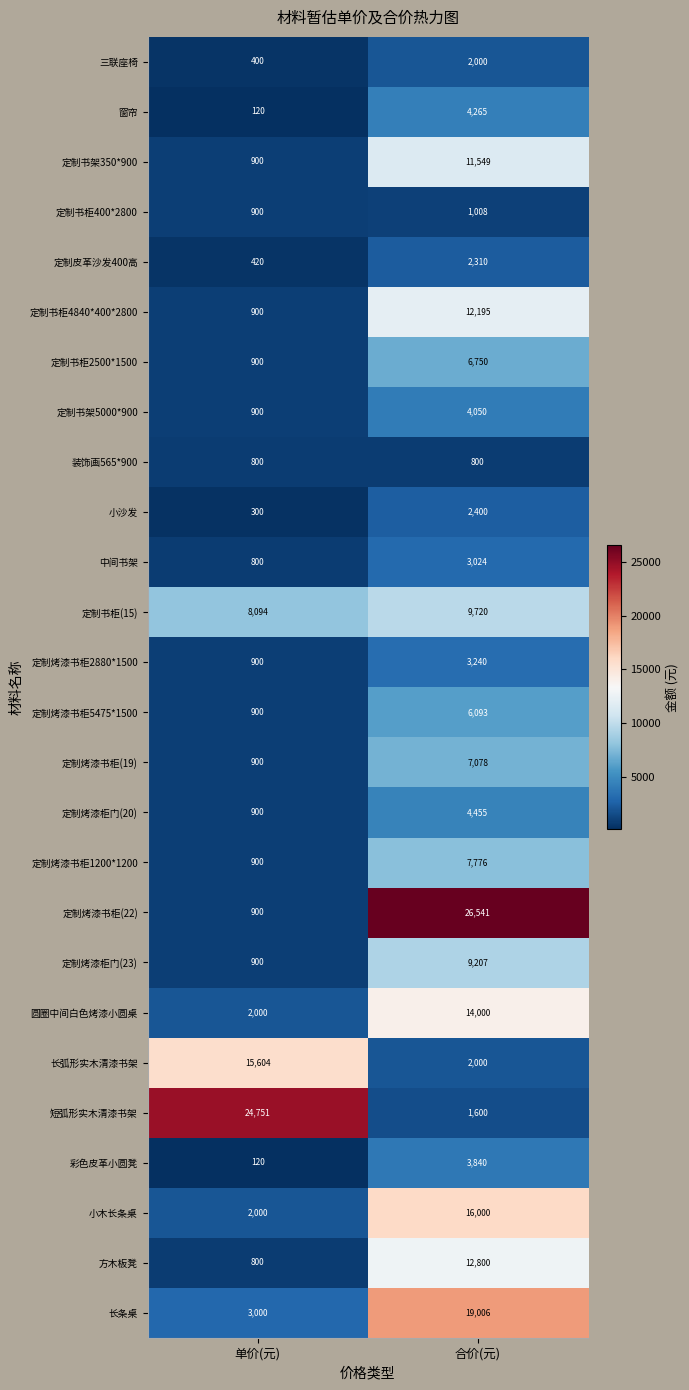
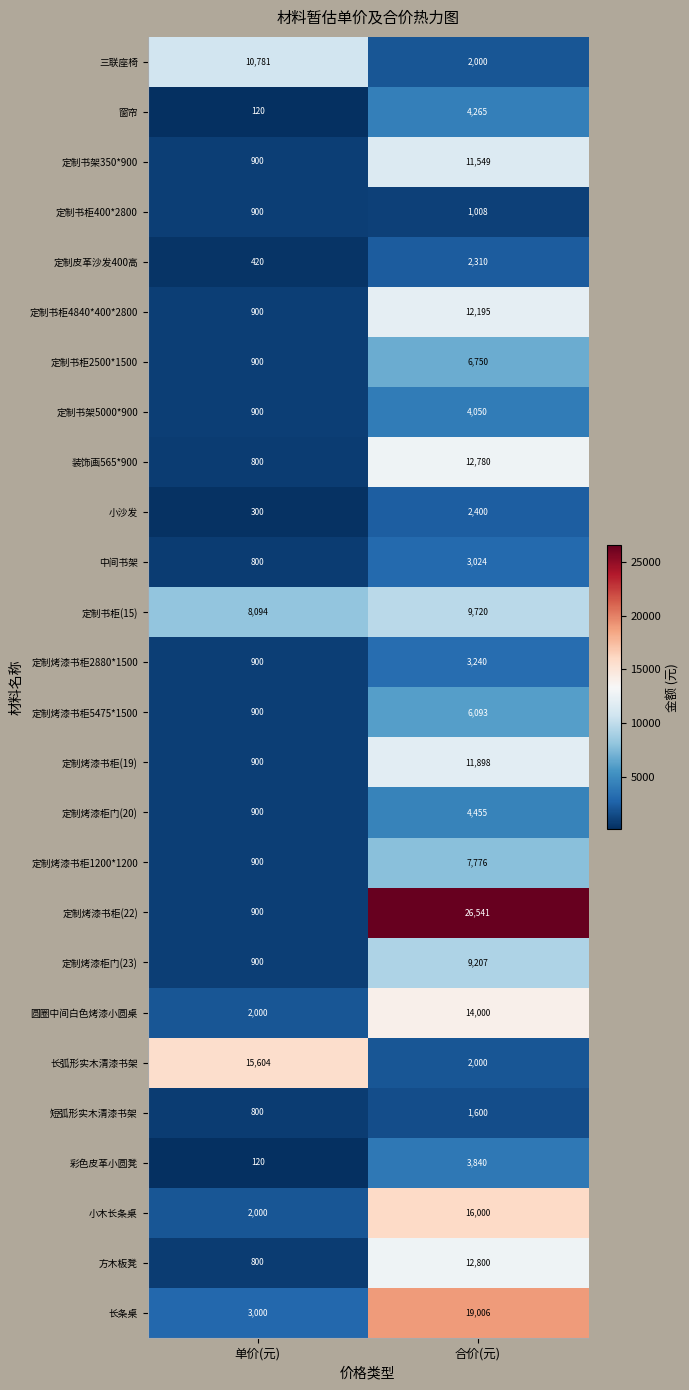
三联座椅, 单价(元): 400 -> 10,781
装饰画565*900, 合价(元): 800 -> 12,780
定制烤漆书柜(19), 合价(元): 7,078 -> 11,898
短弧形实木清漆书架, 单价(元): 24,751 -> 800
